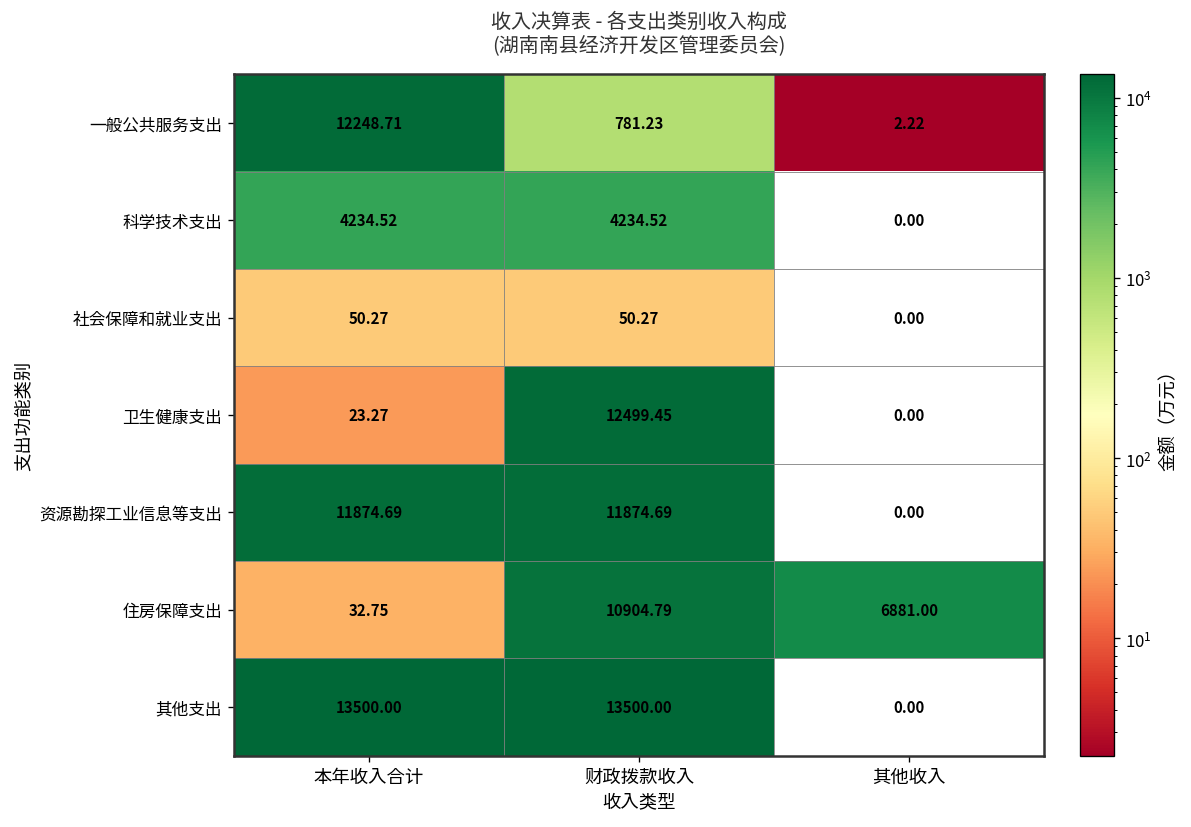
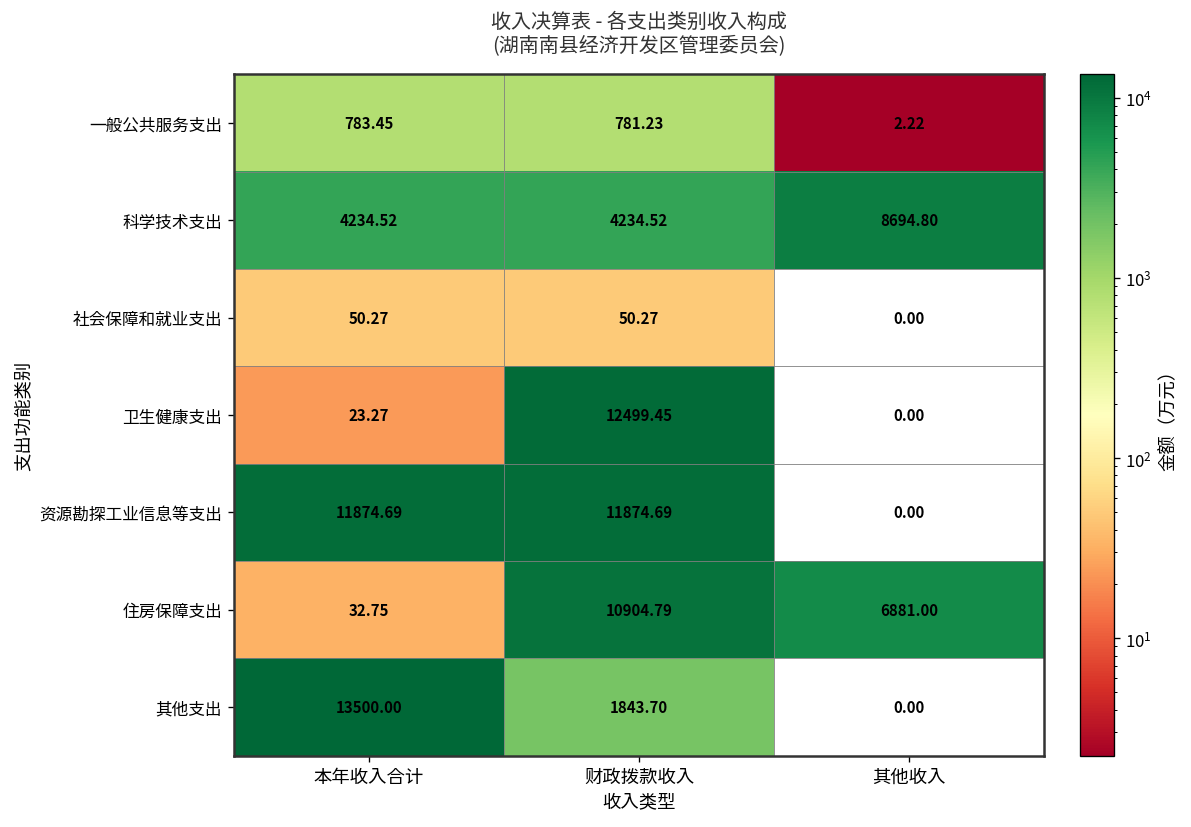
一般公共服务支出, 本年收入合计: 12248.71 -> 783.45
科学技术支出, 其他收入: 0.00 -> 8694.80
其他支出, 财政拨款收入: 13500.00 -> 1843.70
